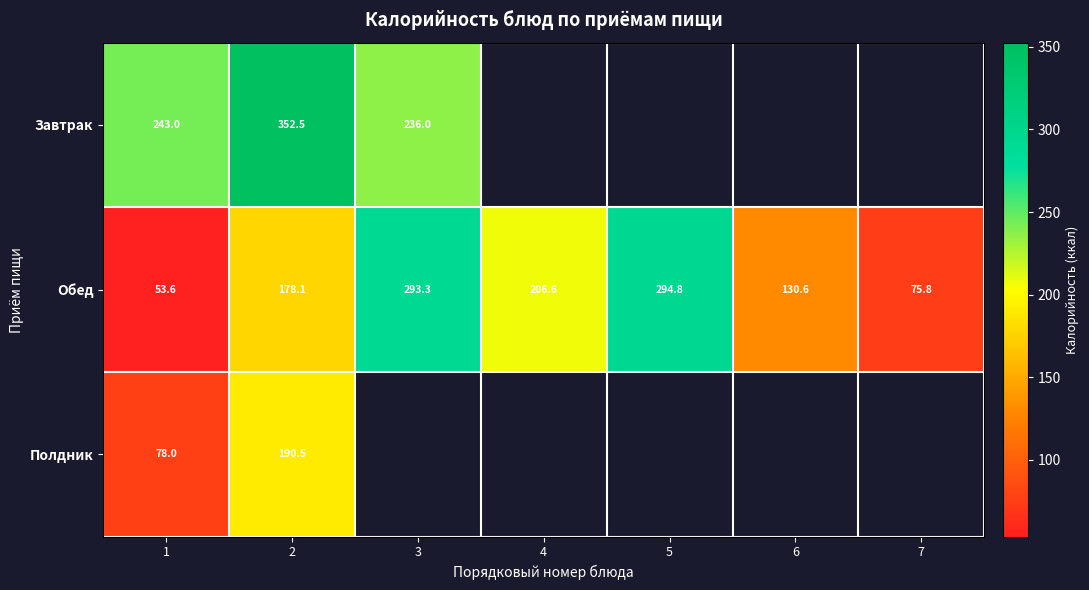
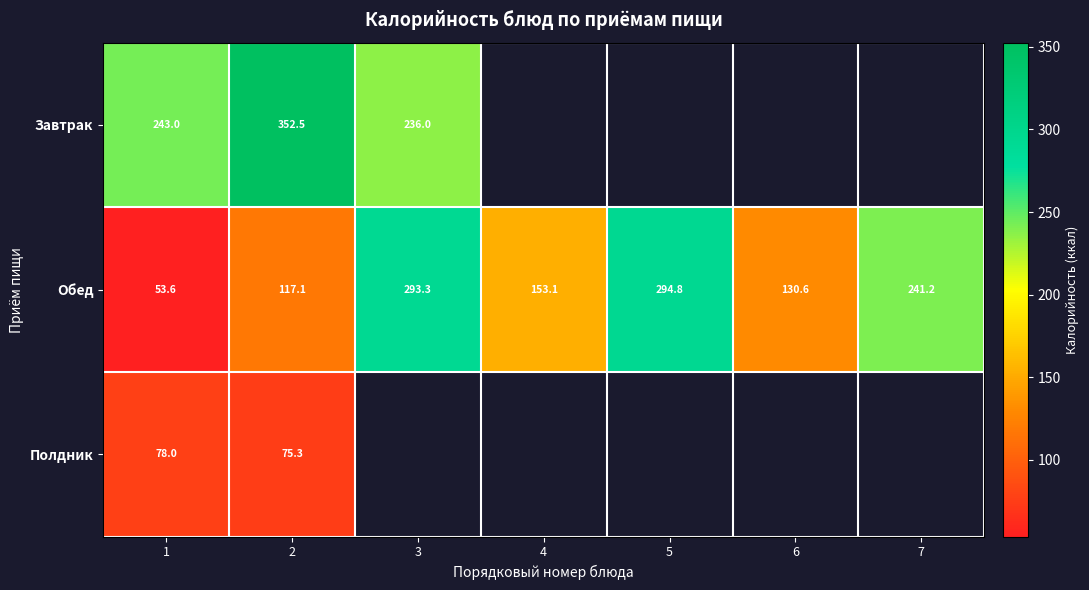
Обед, 2: 178.1 -> 117.1
Обед, 4: 206.6 -> 153.1
Обед, 7: 75.8 -> 241.2
Полдник, 2: 190.5 -> 75.3
